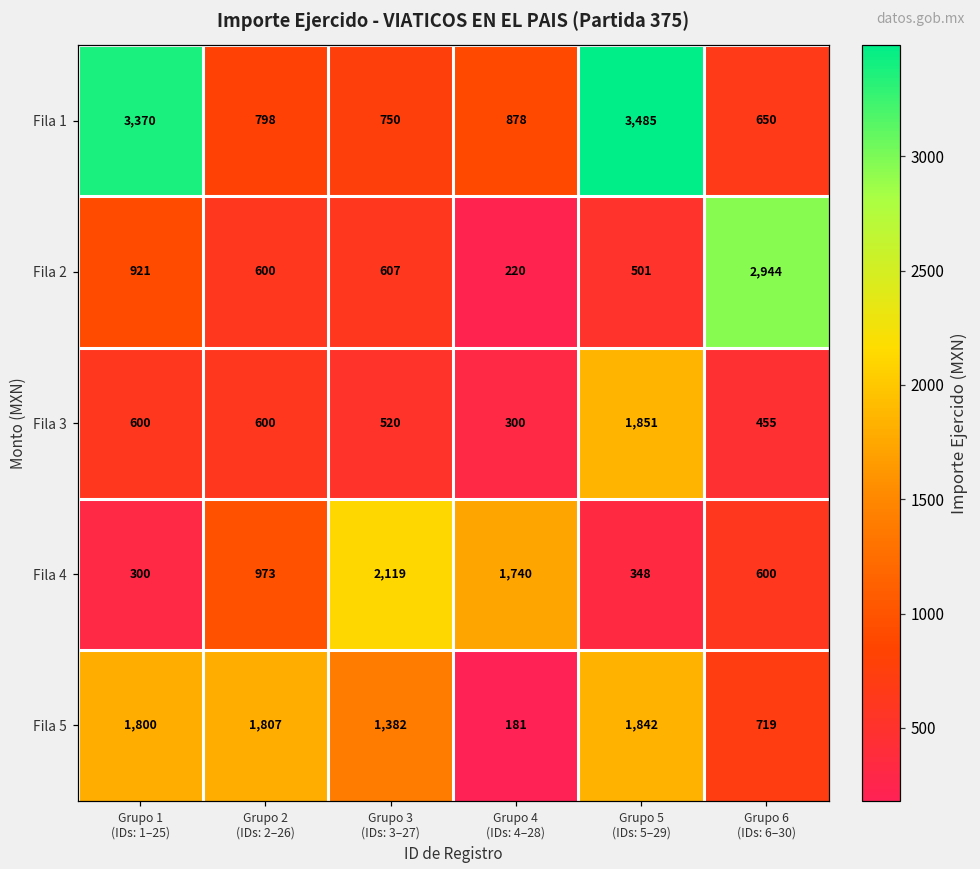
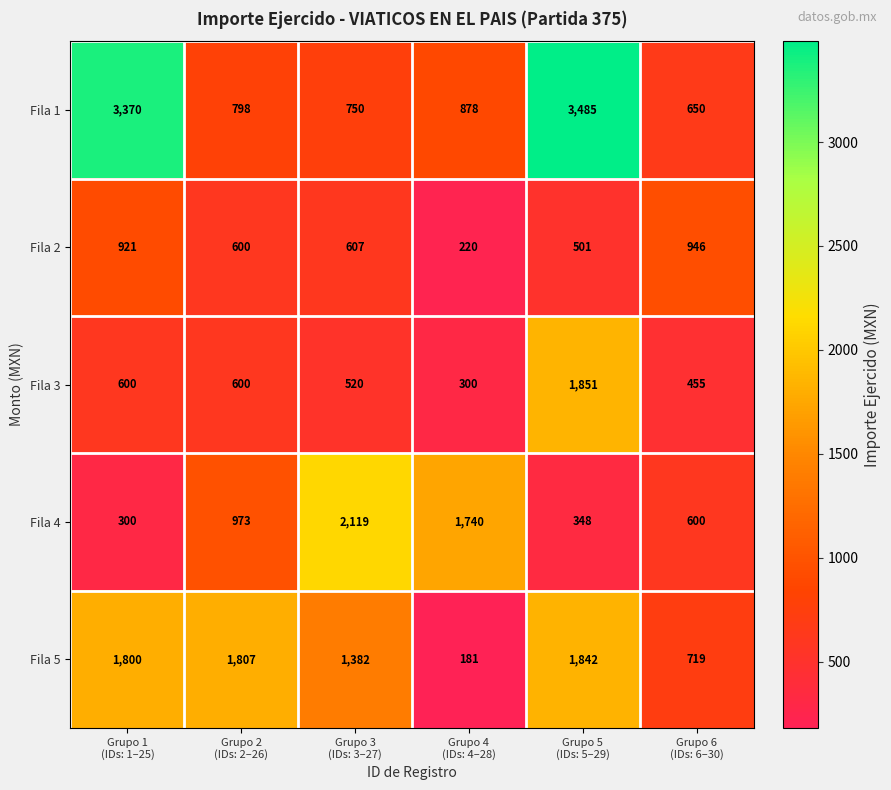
Fila 2, Grupo 6 (IDs: 6–30): 2,944 -> 946
